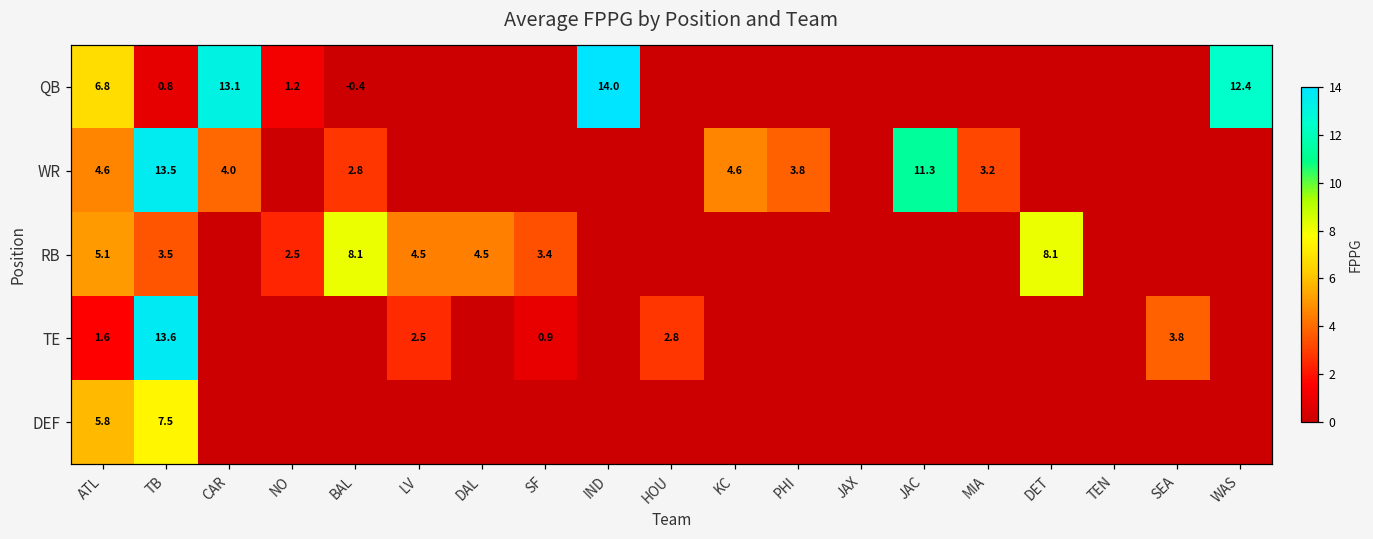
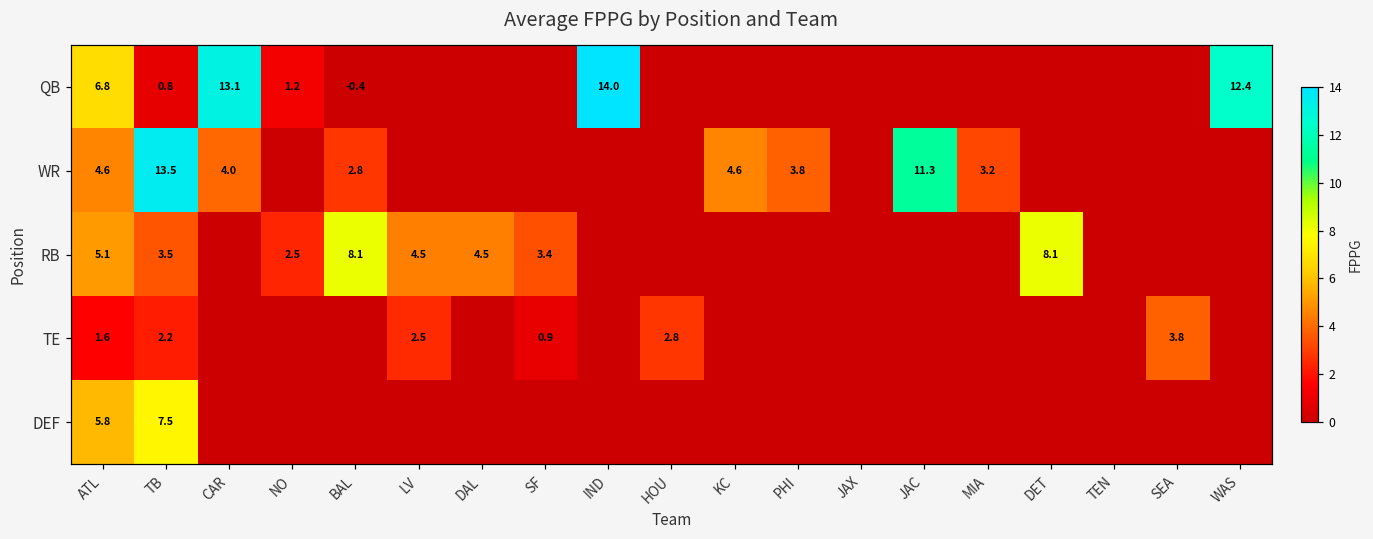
TE, TB: 13.6 -> 2.2
